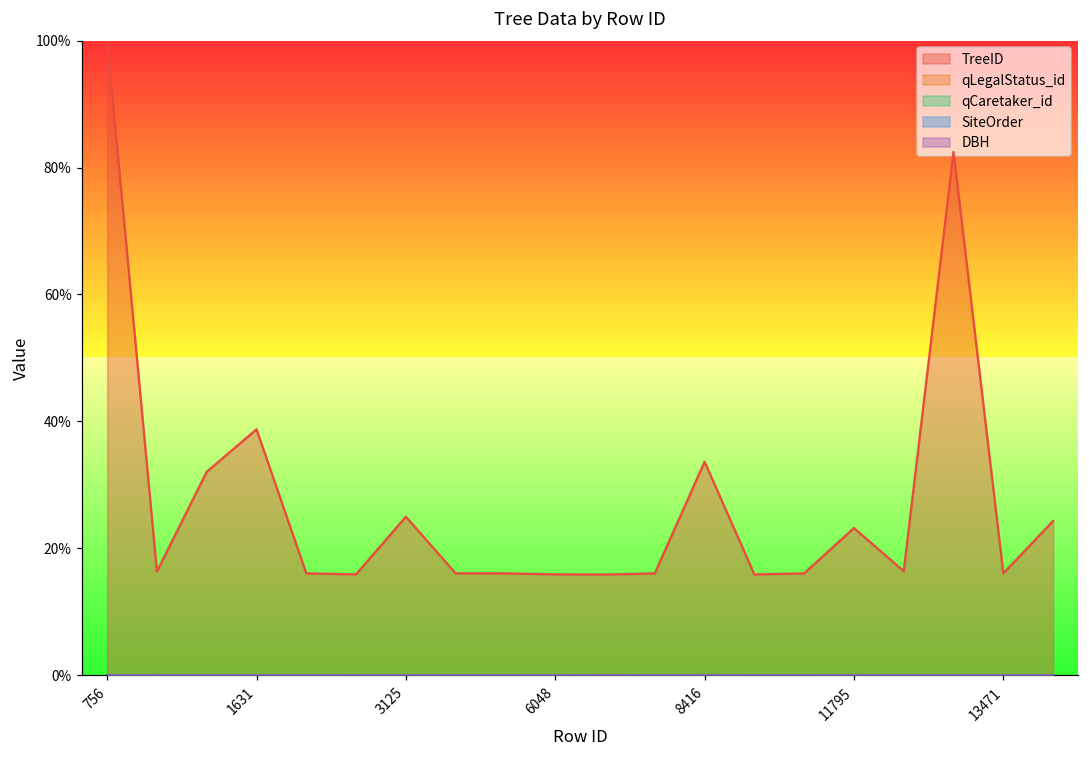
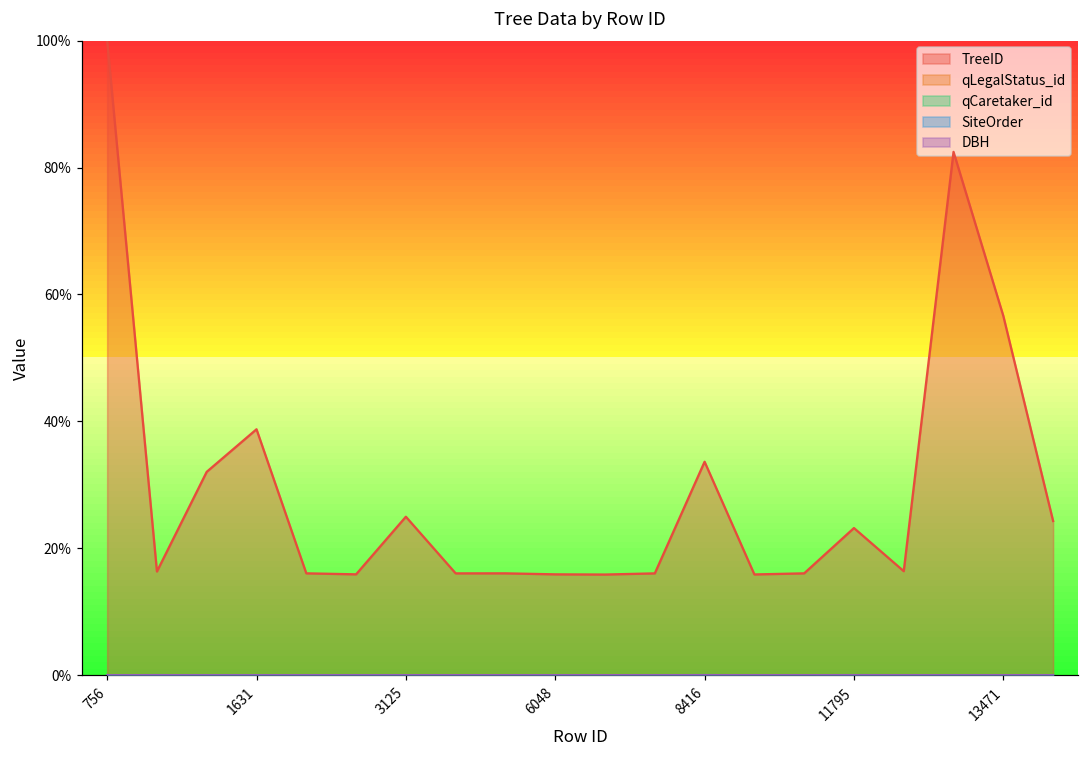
TreeID, 13471: 16% -> 57%
